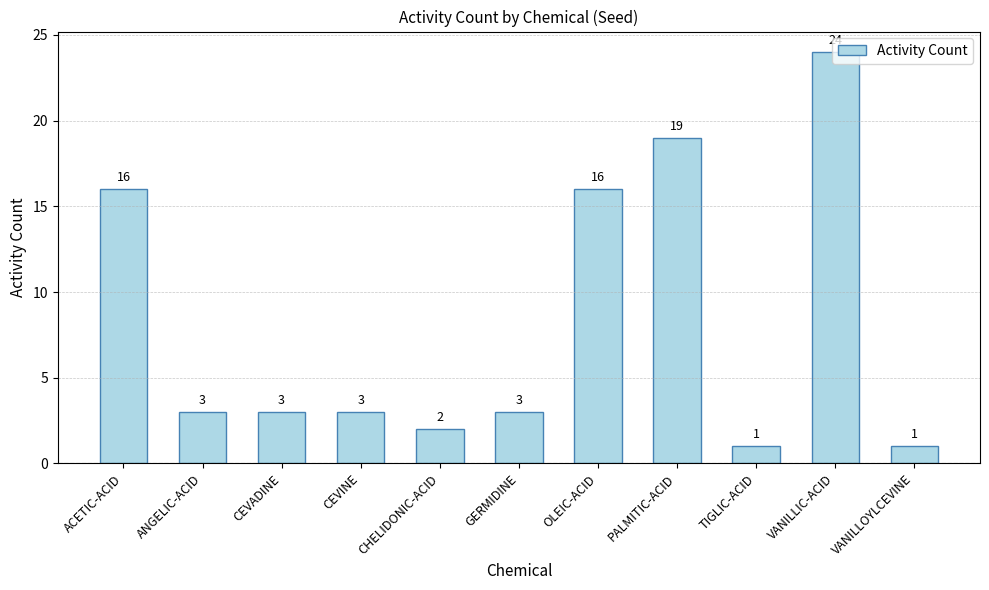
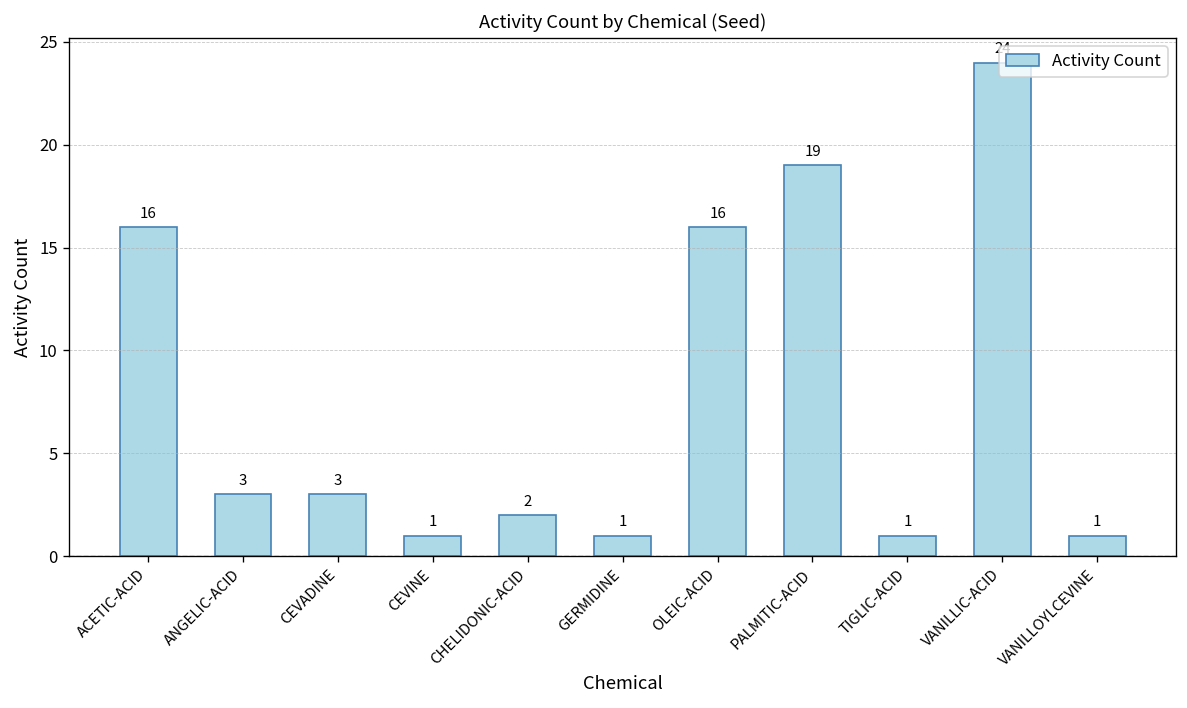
CEVINE: 3 -> 1
GERMIDINE: 3 -> 1
